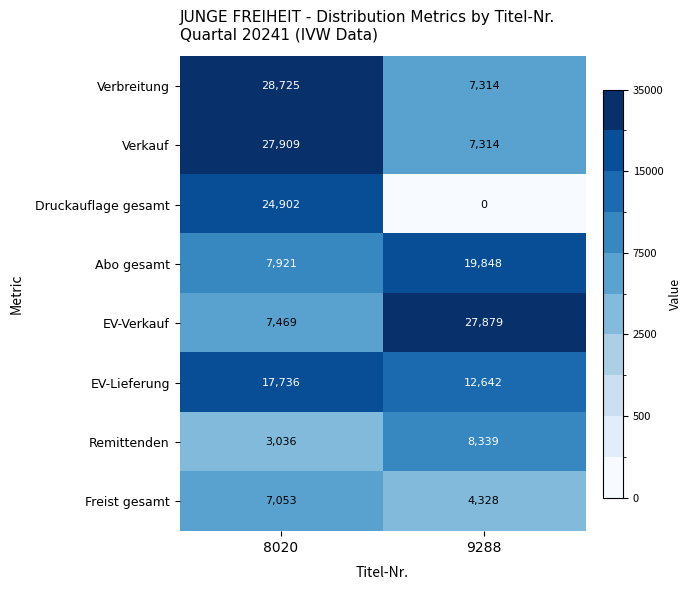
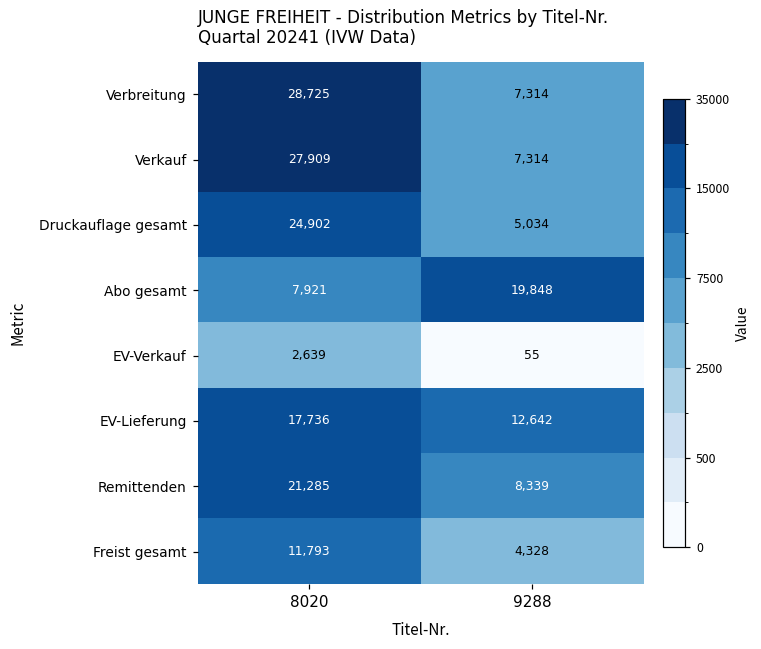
Druckauflage gesamt, 9288: 0 -> 5,034
EV-Verkauf, 8020: 7,469 -> 2,639
EV-Verkauf, 9288: 27,879 -> 55
Remittenden, 8020: 3,036 -> 21,285
Freist gesamt, 8020: 7,053 -> 11,793
